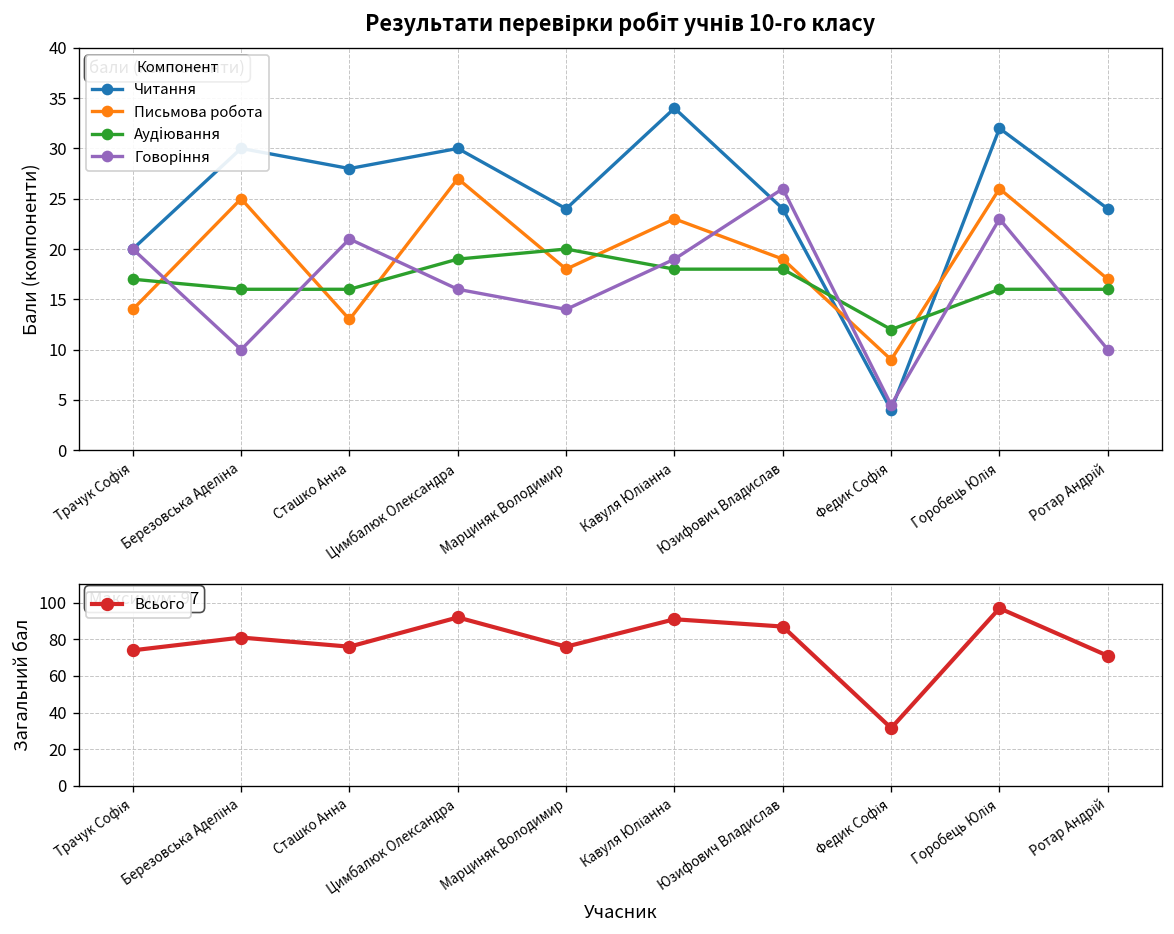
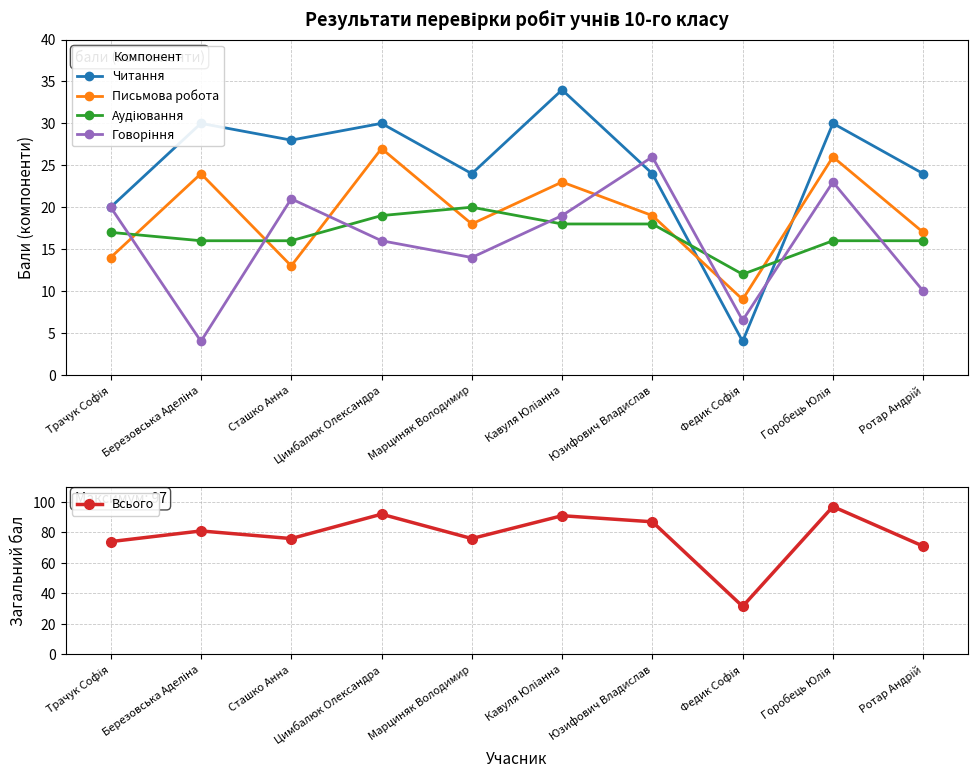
Результати перевірки робіт учнів 10-го класу, Письмова робота, Березовська Аделіна: 25 -> 24
Результати перевірки робіт учнів 10-го класу, Говоріння, Березовська Аделіна: 10 -> 4
Результати перевірки робіт учнів 10-го класу, Говоріння, Федик Софія: 5 -> 7
Результати перевірки робіт учнів 10-го класу, Читання, Горобець Юлія: 32 -> 30
